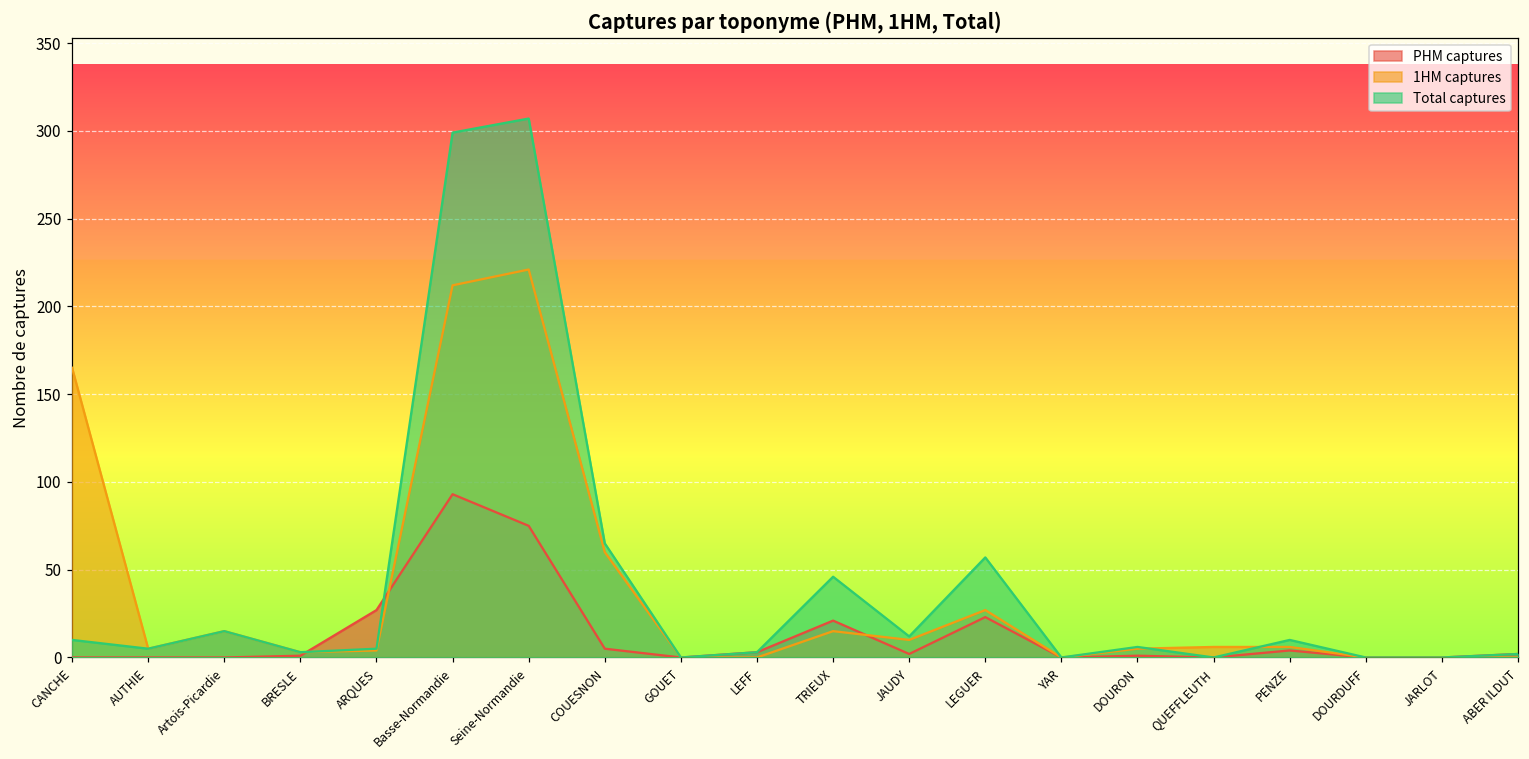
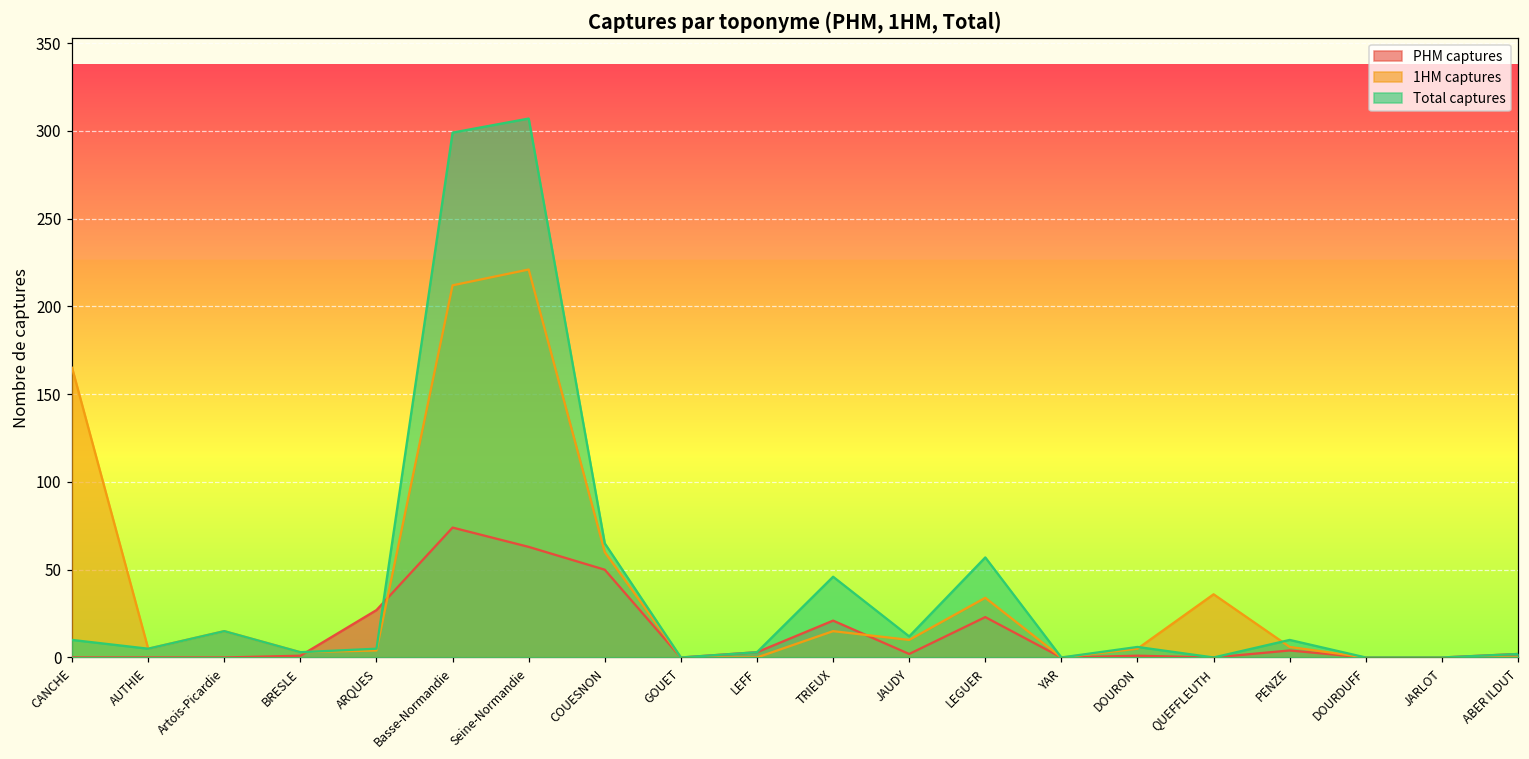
PHM captures, Basse-Normandie: 93 -> 74
PHM captures, Seine-Normandie: 75 -> 63
PHM captures, COUESNON: 5 -> 50
1HM captures, LEGUER: 27 -> 34
1HM captures, QUEFFLEUTH: 6 -> 36
